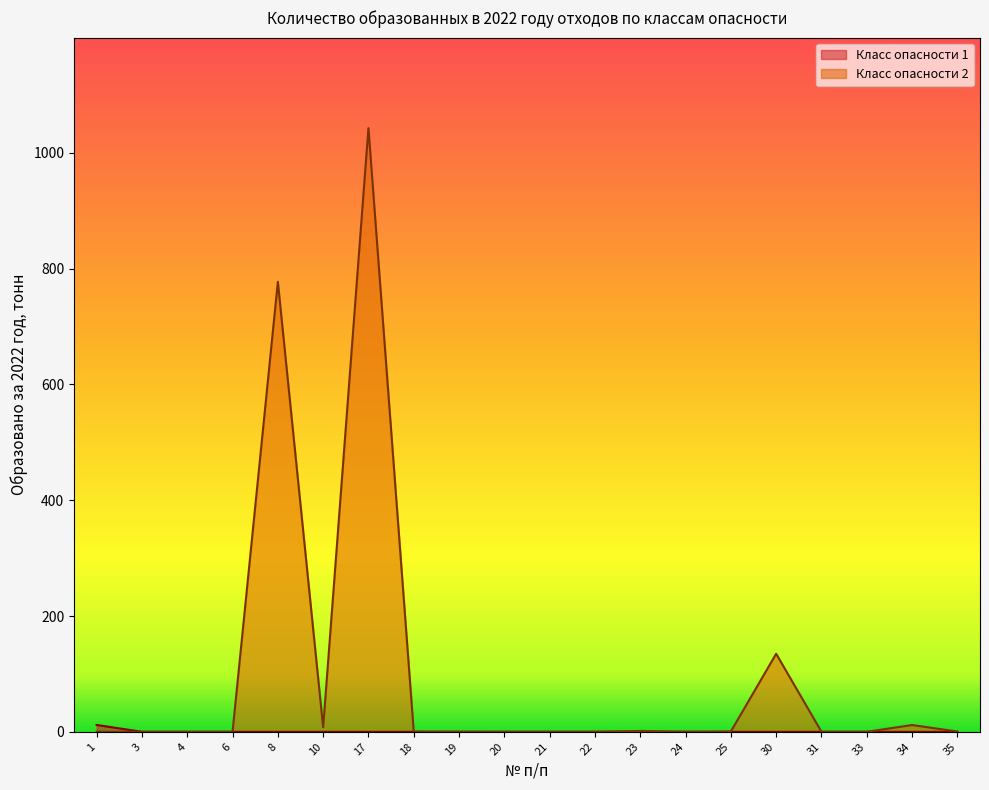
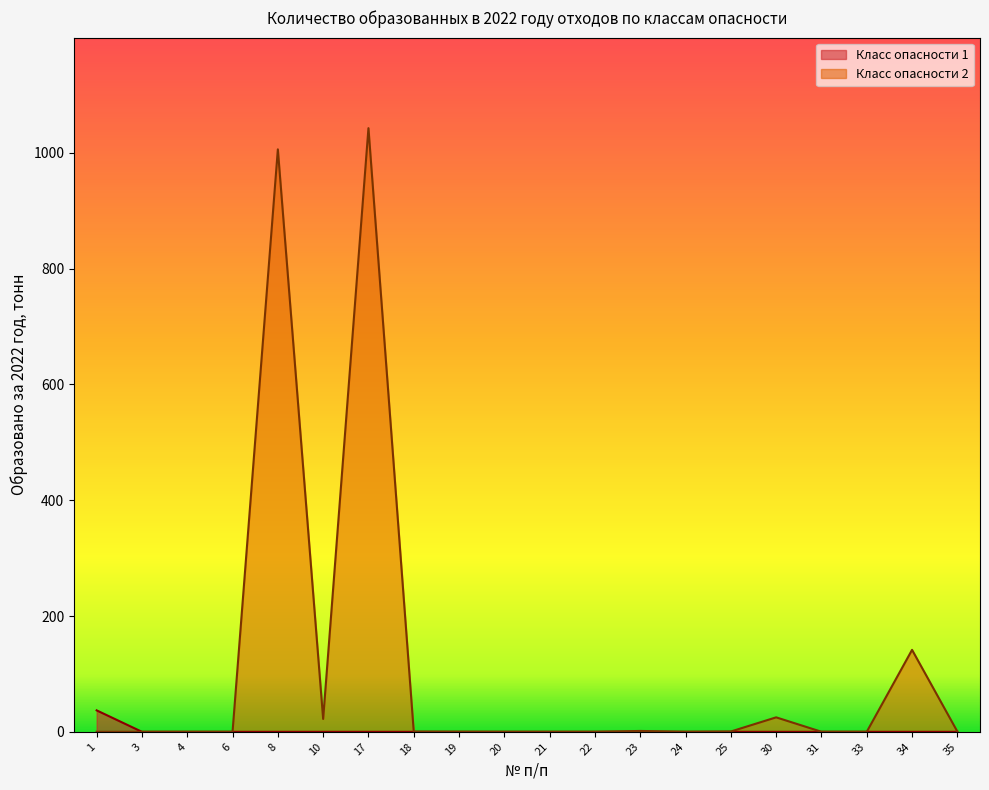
Класс опасности 1, 1: 10 -> 40
Класс опасности 2, 8: 780 -> 1010
Класс опасности 2, 10: 10 -> 20
Класс опасности 2, 30: 130 -> 20
Класс опасности 2, 34: 10 -> 140
